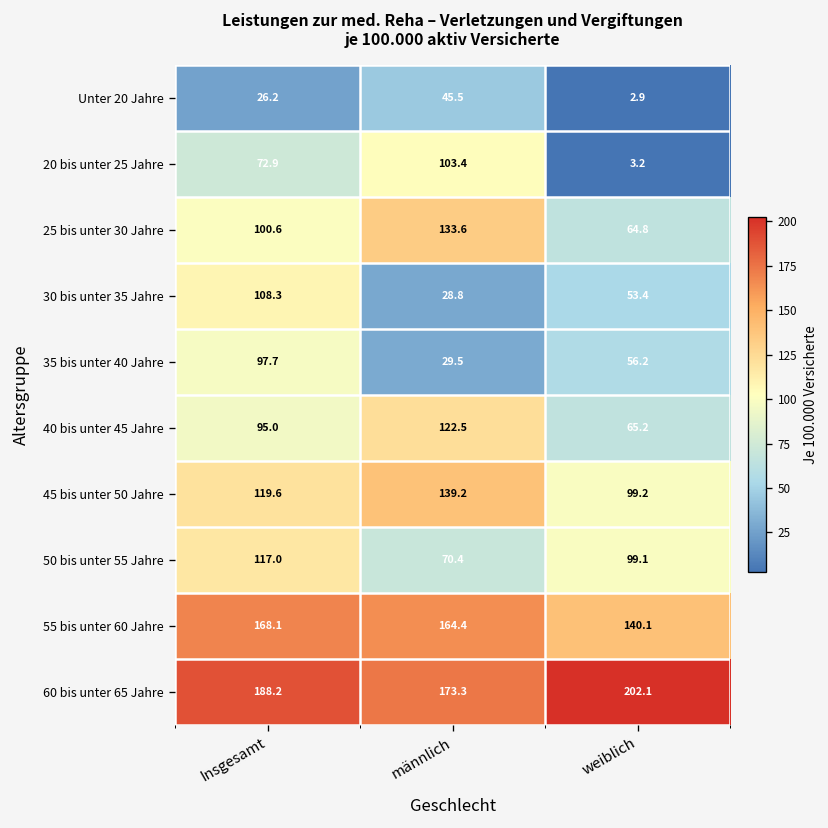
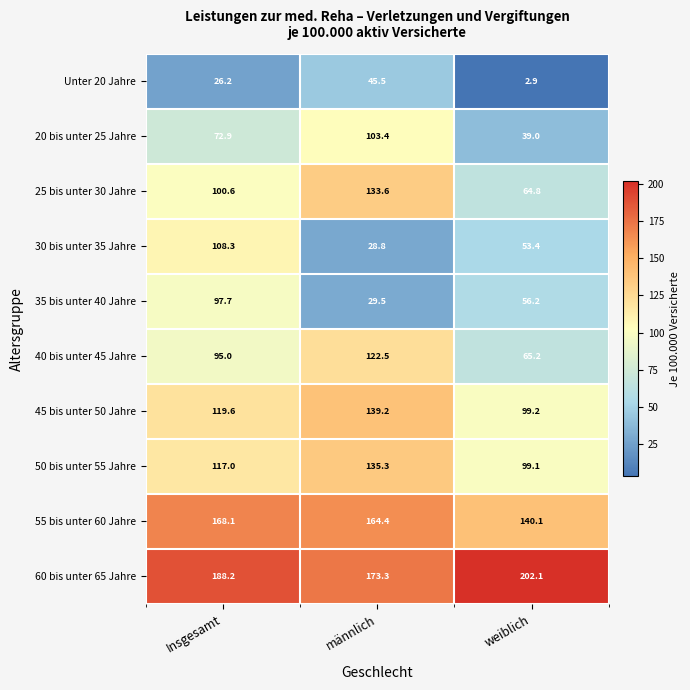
20 bis unter 25 Jahre, weiblich: 3.2 -> 39.0
50 bis unter 55 Jahre, männlich: 70.4 -> 135.3
